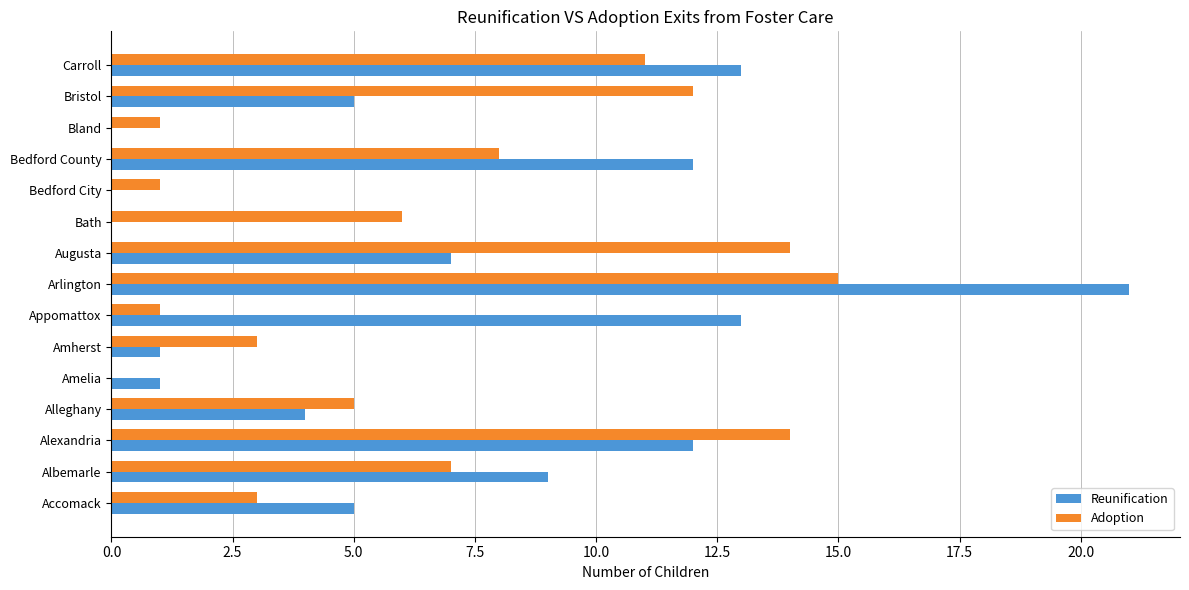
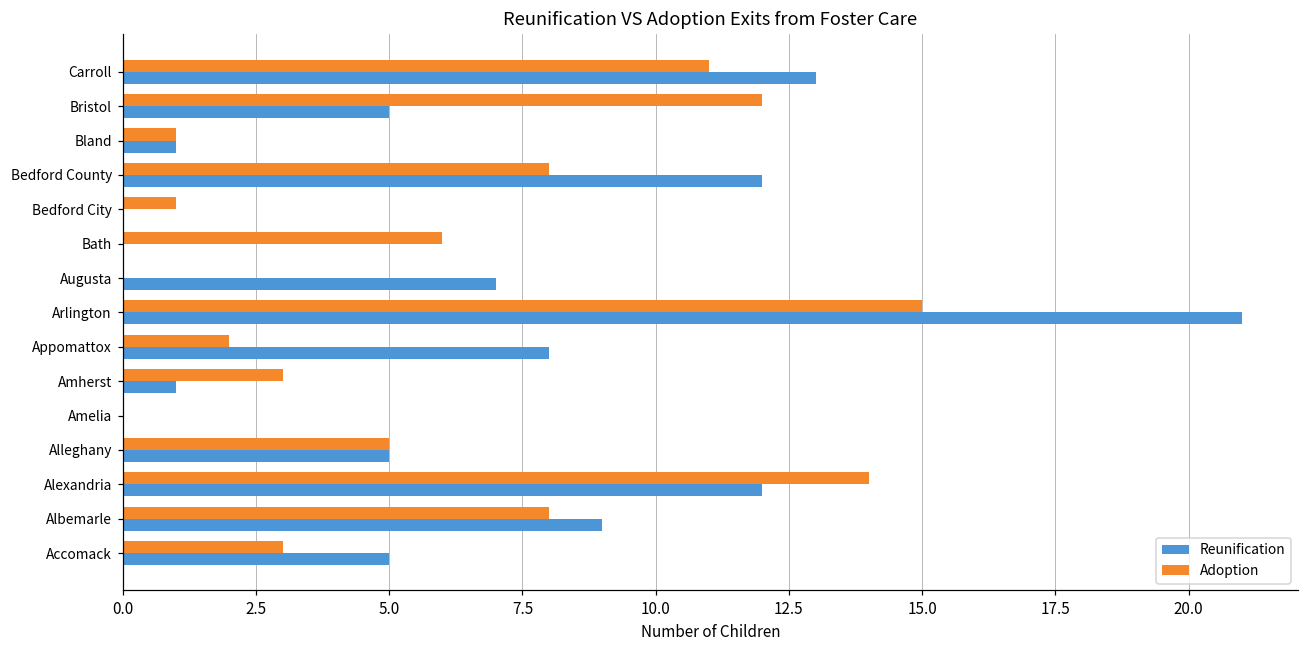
Reunification, Bland: 0 -> 1
Adoption, Augusta: 14 -> 0
Adoption, Appomattox: 1 -> 2
Reunification, Appomattox: 13 -> 8
Reunification, Amelia: 1 -> 0
Reunification, Alleghany: 4 -> 5
Adoption, Albemarle: 7 -> 8
